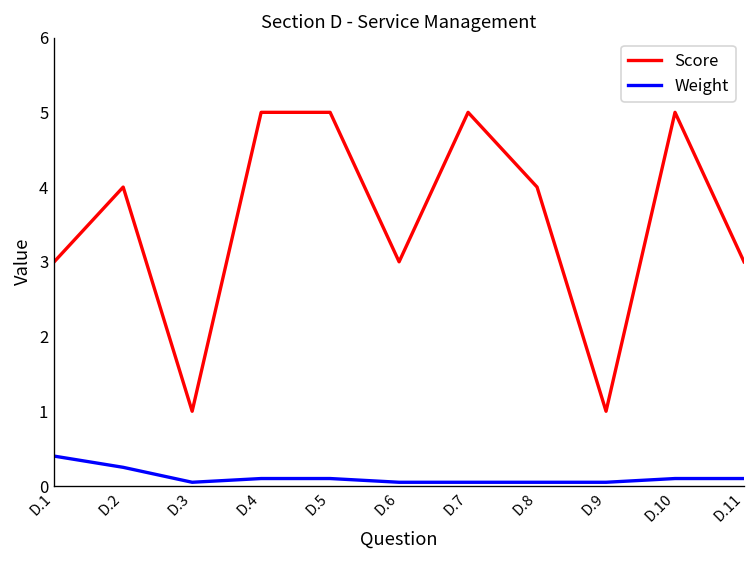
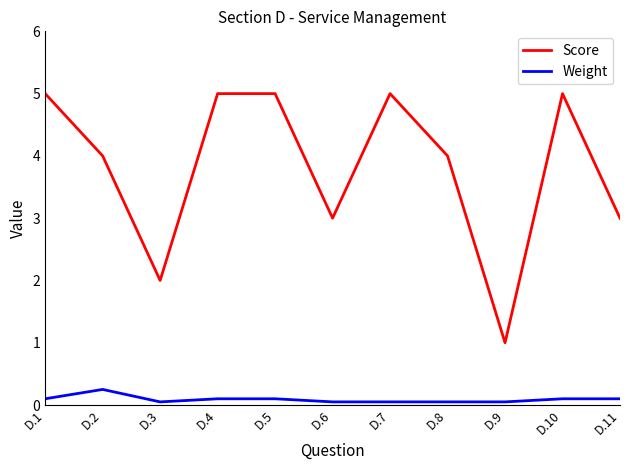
Score, D.1: 3 -> 5
Weight, D.1: 0.4 -> 0.1
Score, D.3: 1 -> 2
